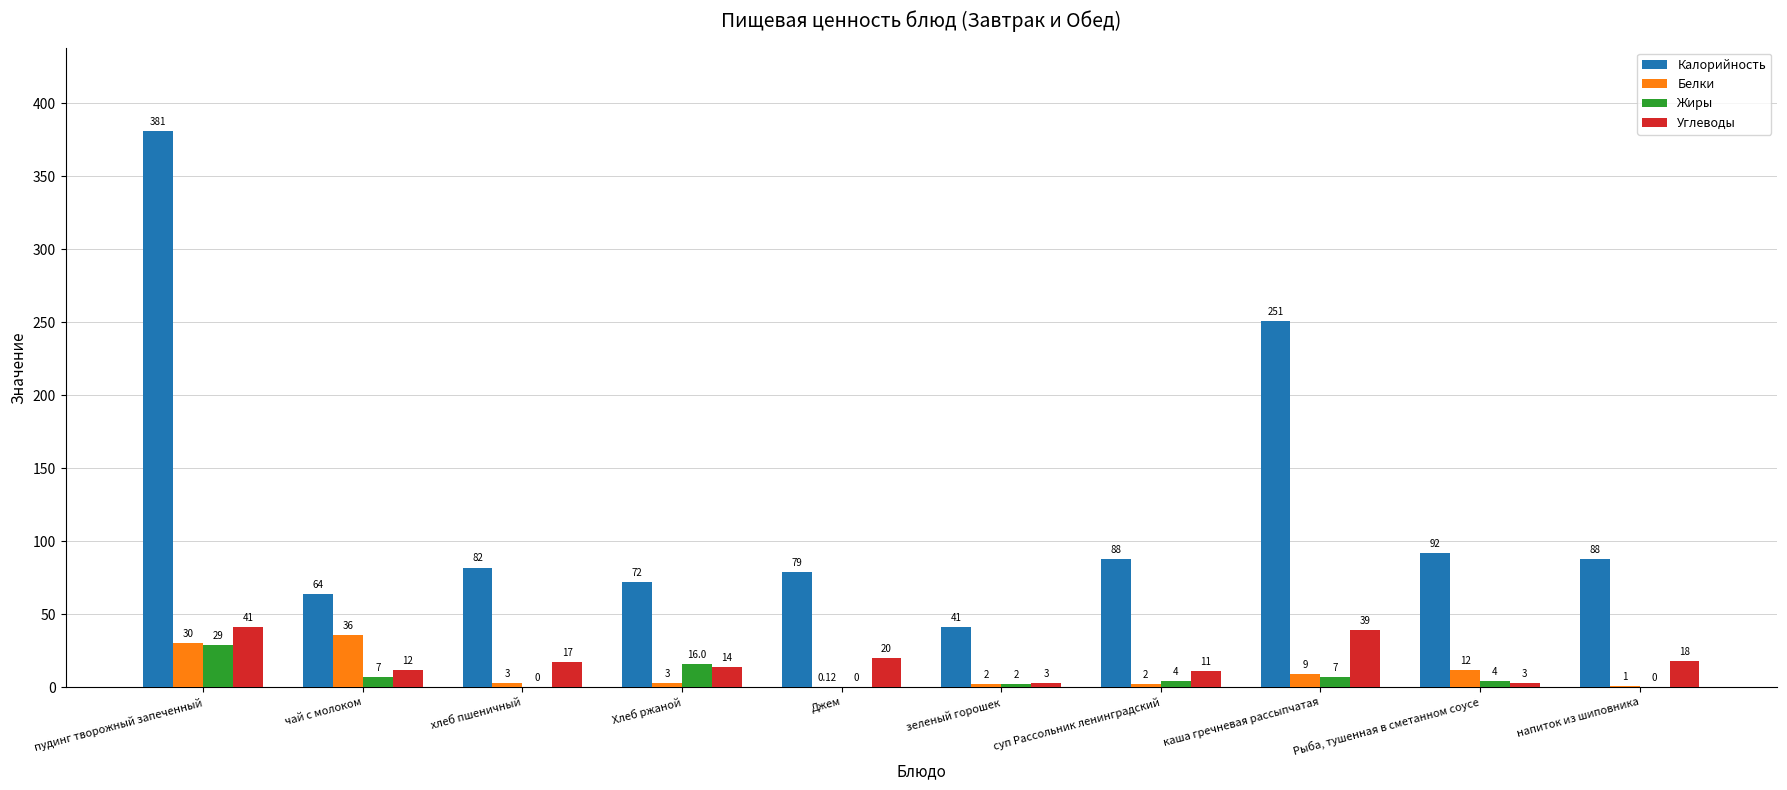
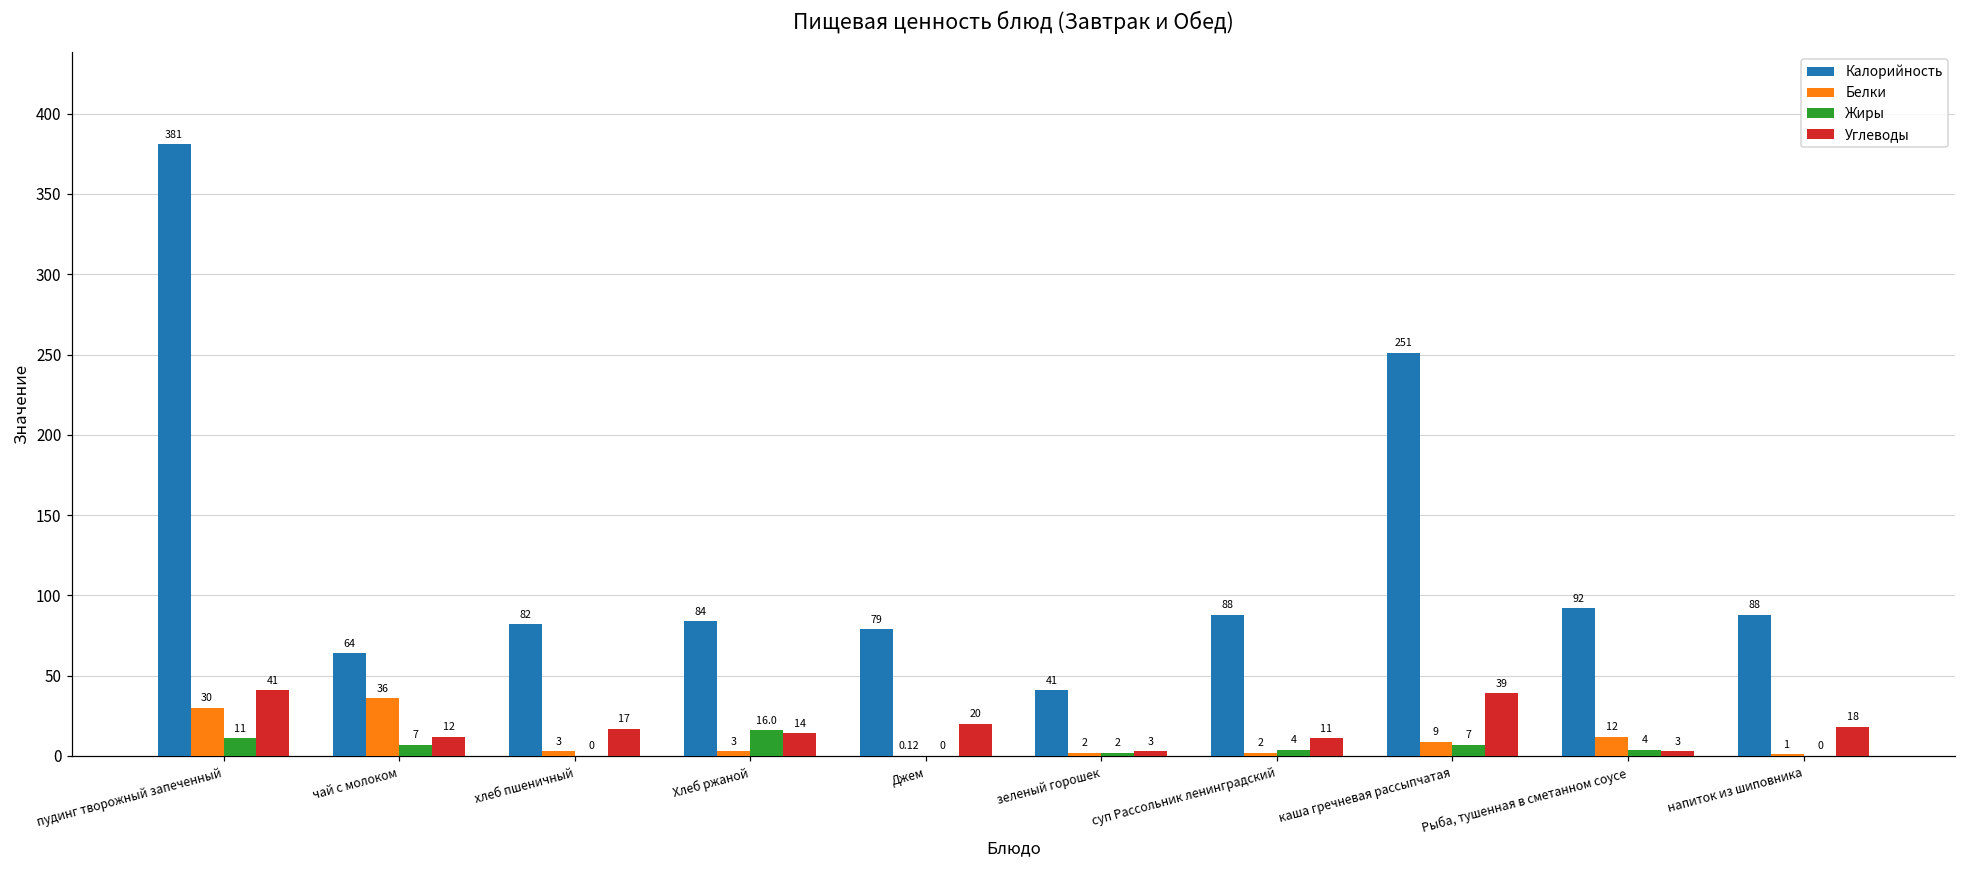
Жиры, пудинг творожный запеченный: 29 -> 11
Калорийность, Хлеб ржаной: 72 -> 84
